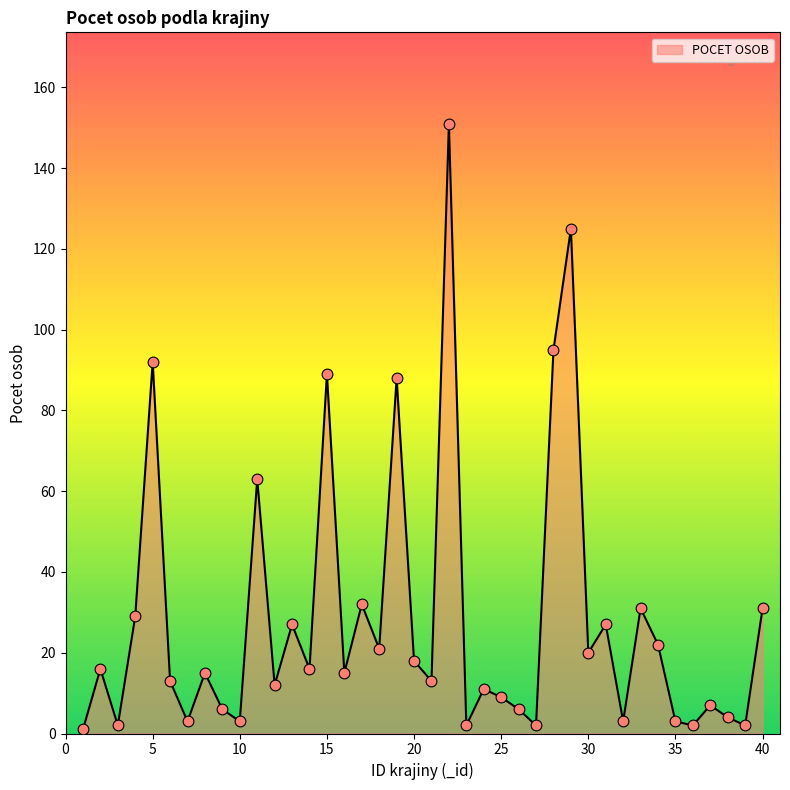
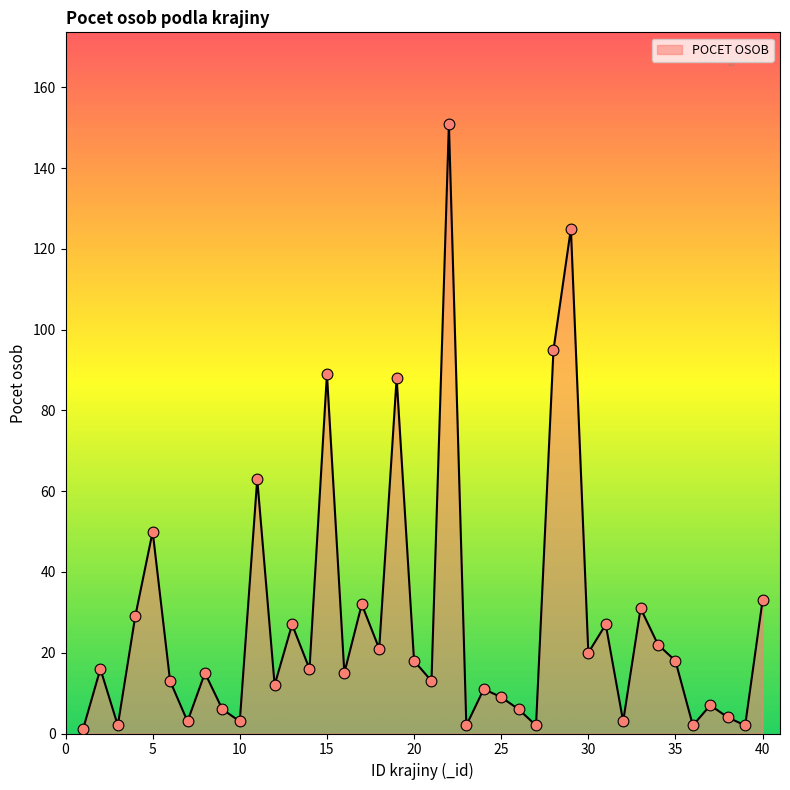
5: 92 -> 50
35: 3 -> 18
40: 31 -> 33
